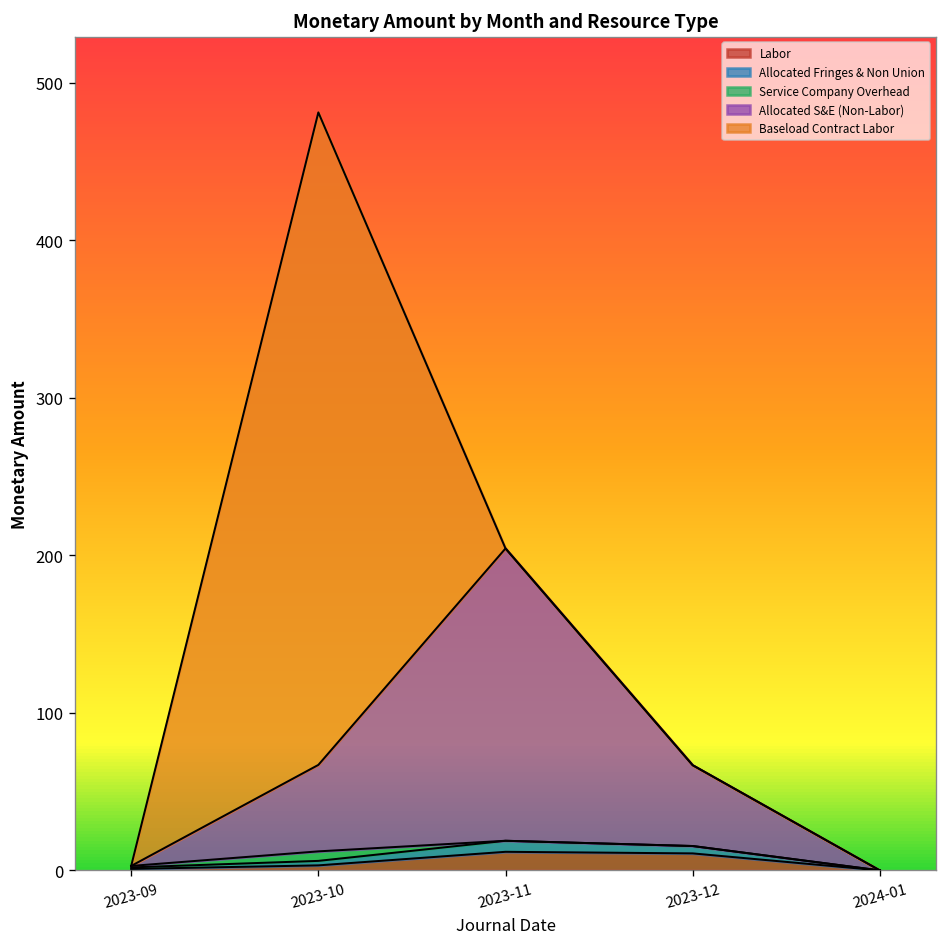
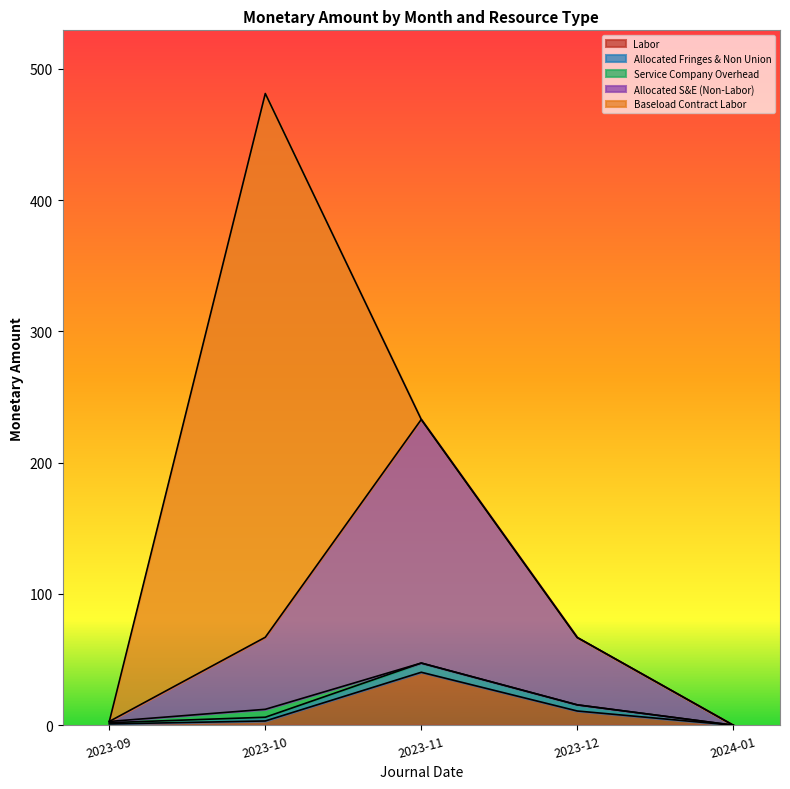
Labor, 2023-11: 12 -> 40
